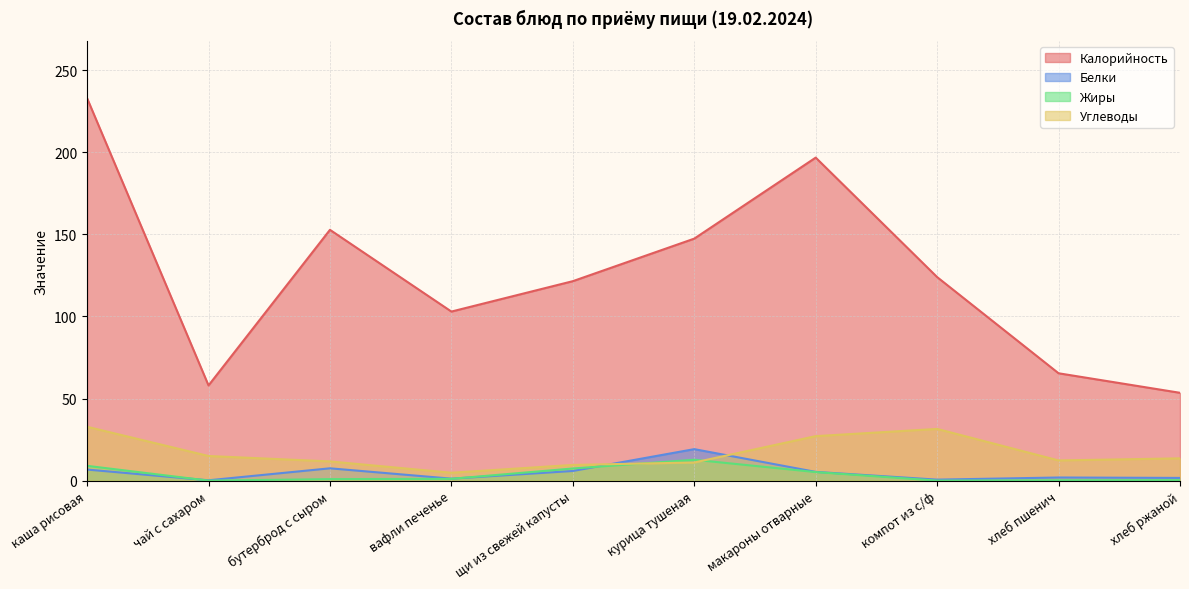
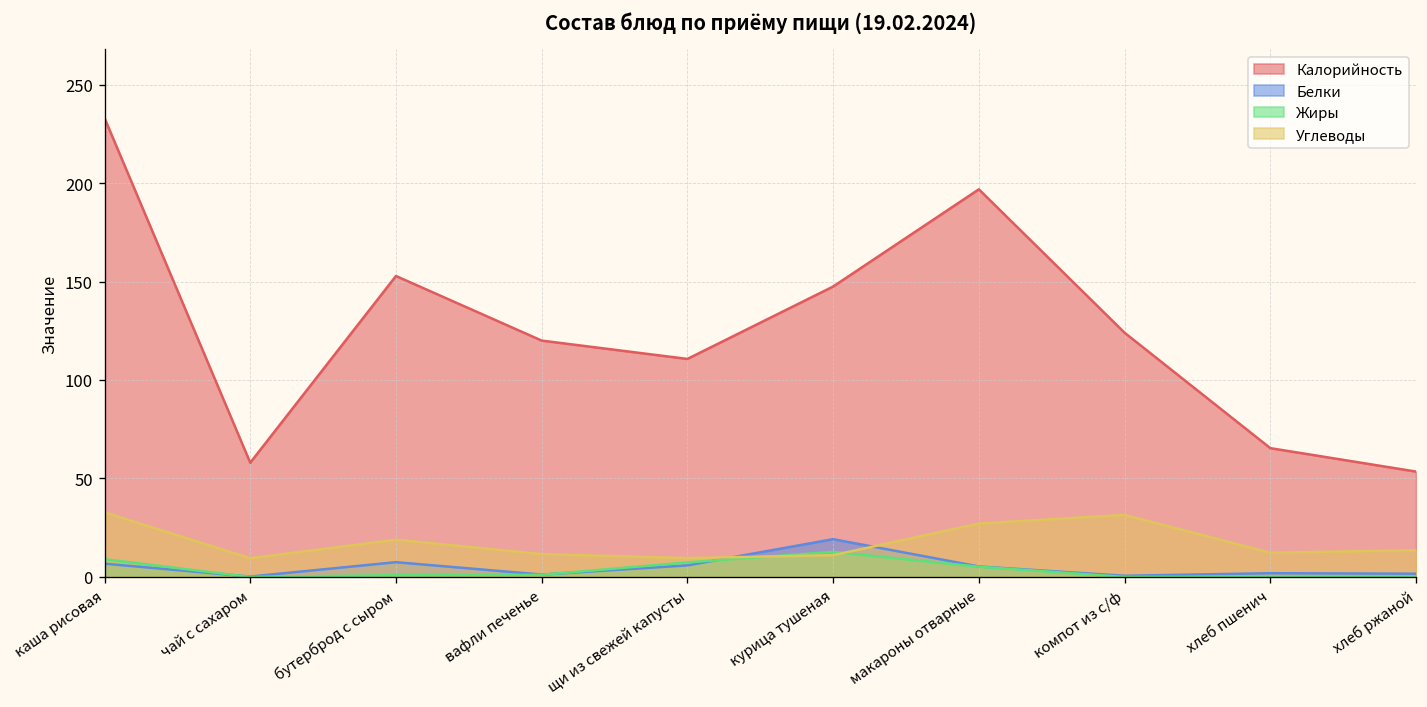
Углеводы, чай с сахаром: 15 -> 10
Углеводы, бутерброд с сыром: 12 -> 19
Калорийность, вафли печенье: 103 -> 120
Углеводы, вафли печенье: 5 -> 12
Калорийность, щи из свежей капусты: 122 -> 111
